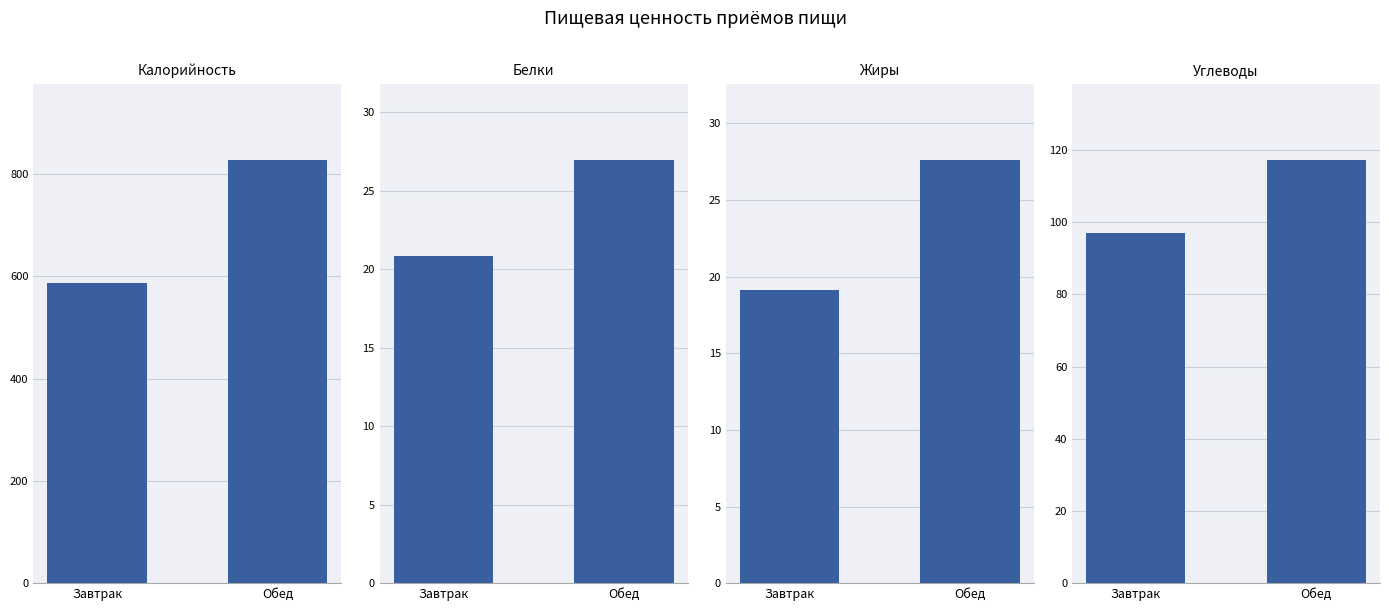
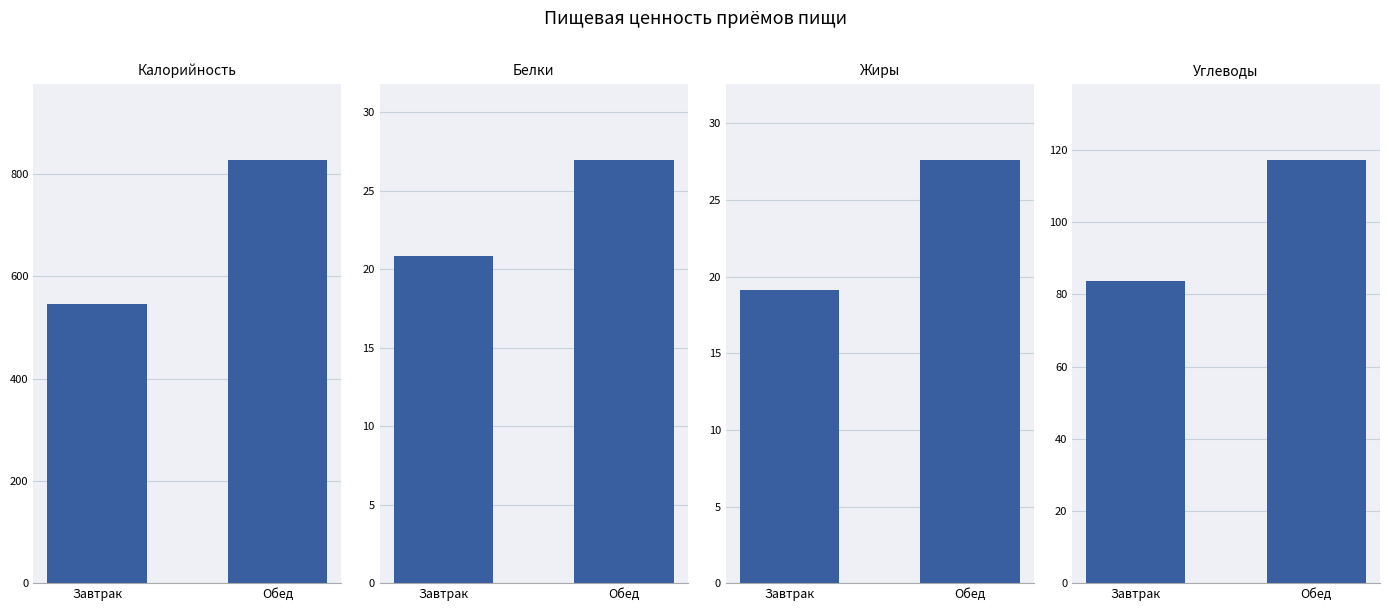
Калорийность, Завтрак: 590 -> 550
Углеводы, Завтрак: 97 -> 84
